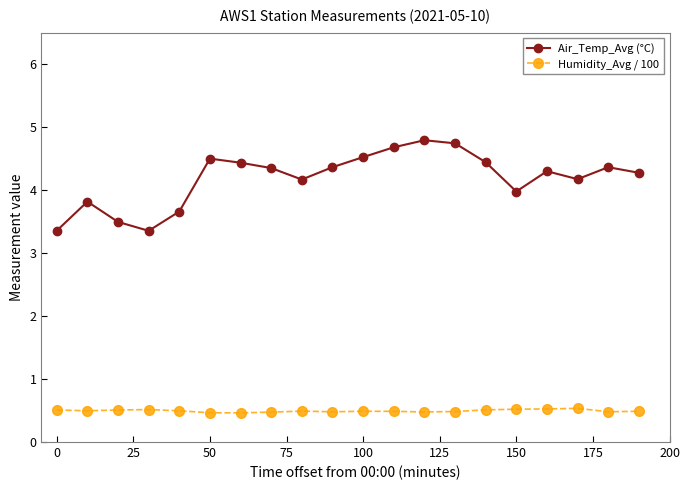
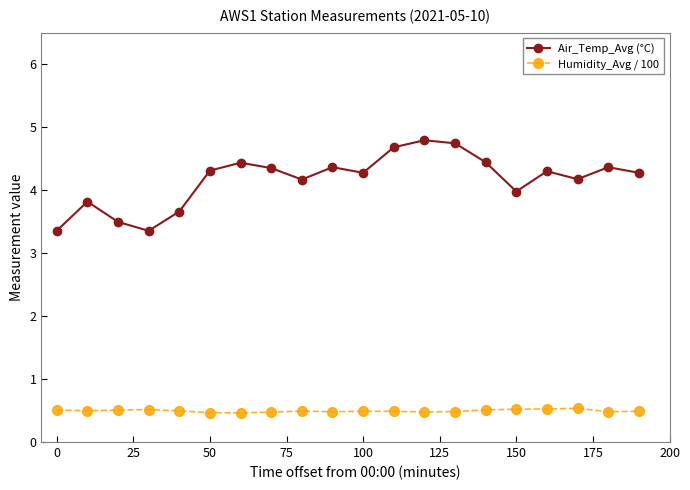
Air_Temp_Avg (°C), 50: 4.5 -> 4.3
Air_Temp_Avg (°C), 100: 4.5 -> 4.3
